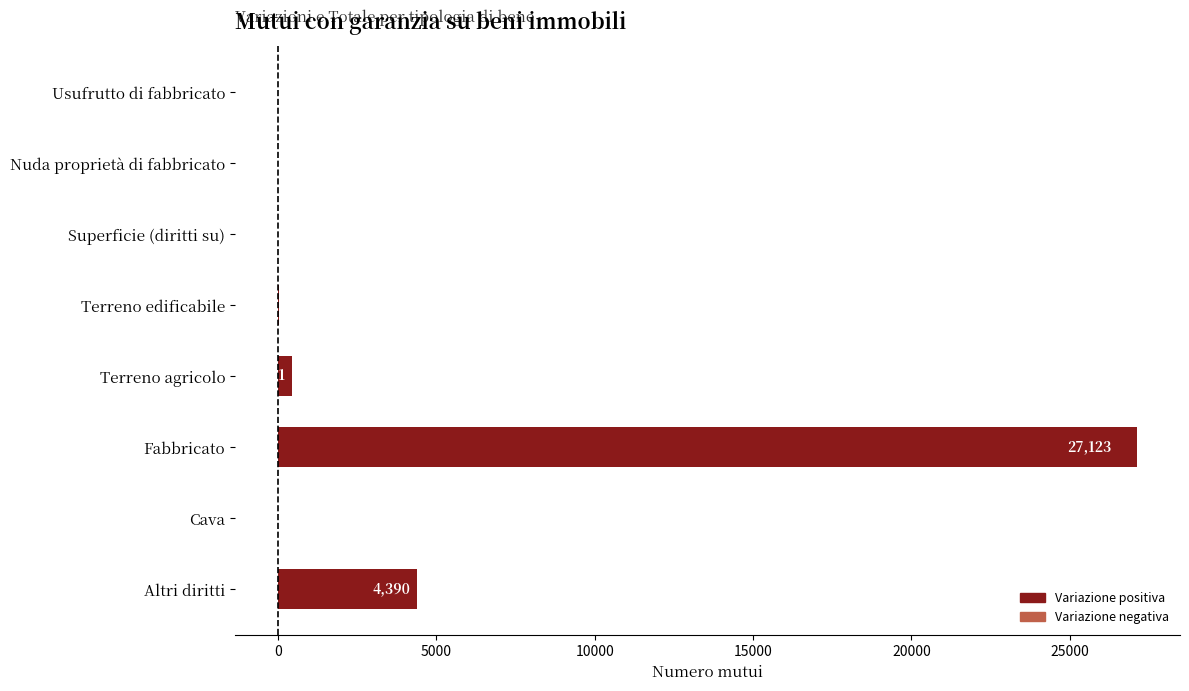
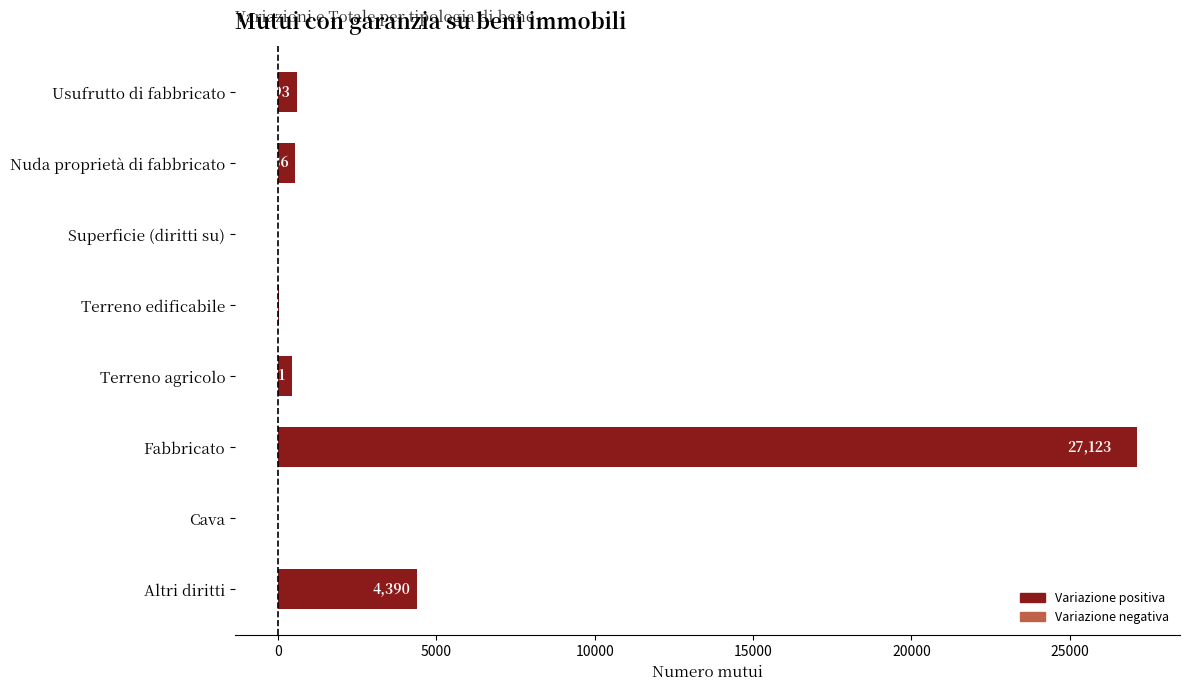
Usufrutto di fabbricato: 0 -> 600
Nuda proprietà di fabbricato: 0 -> 500
